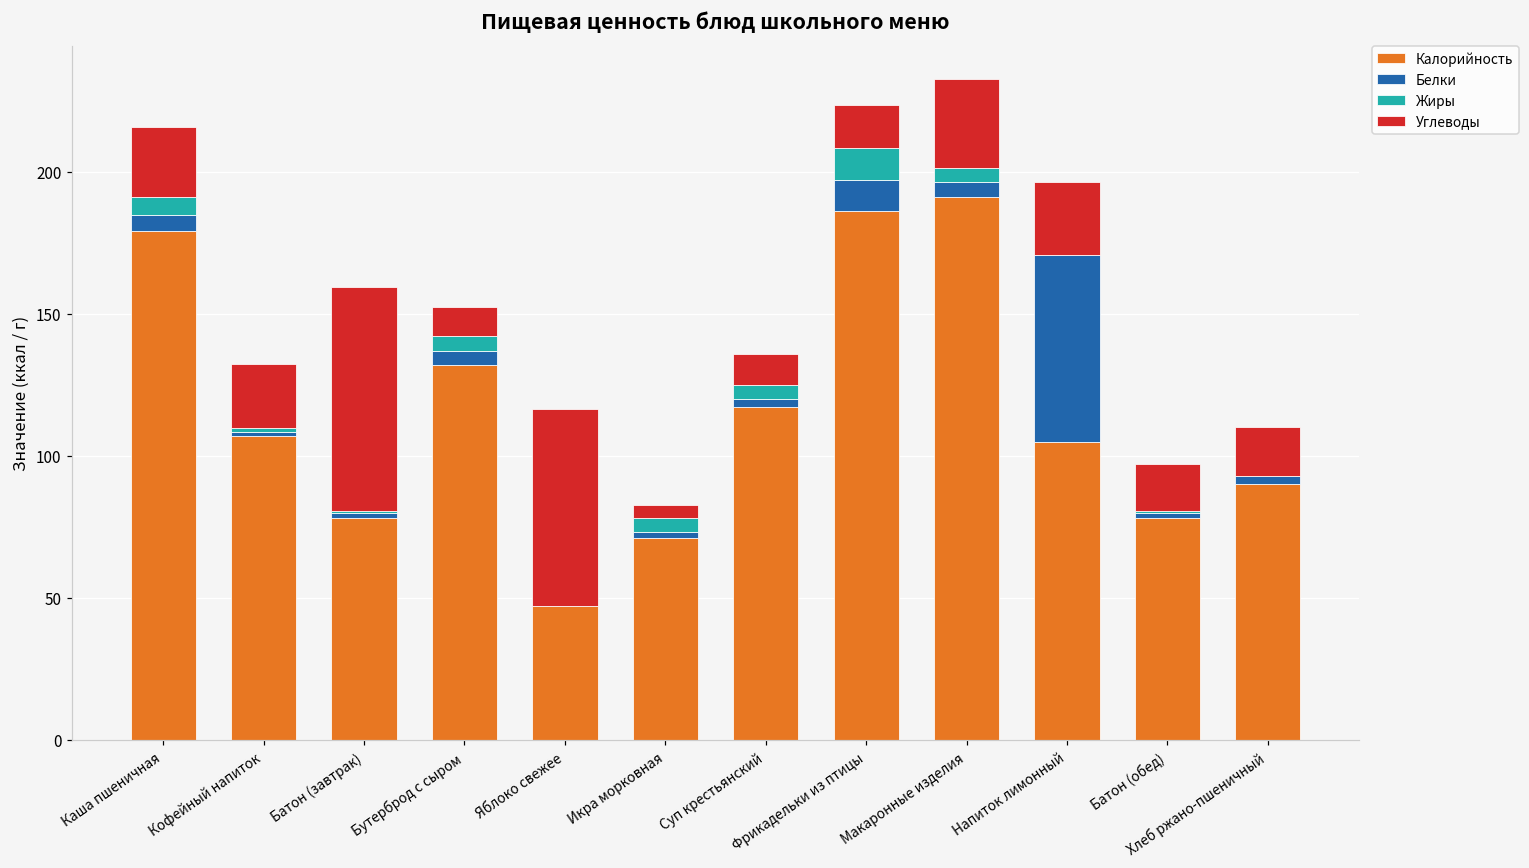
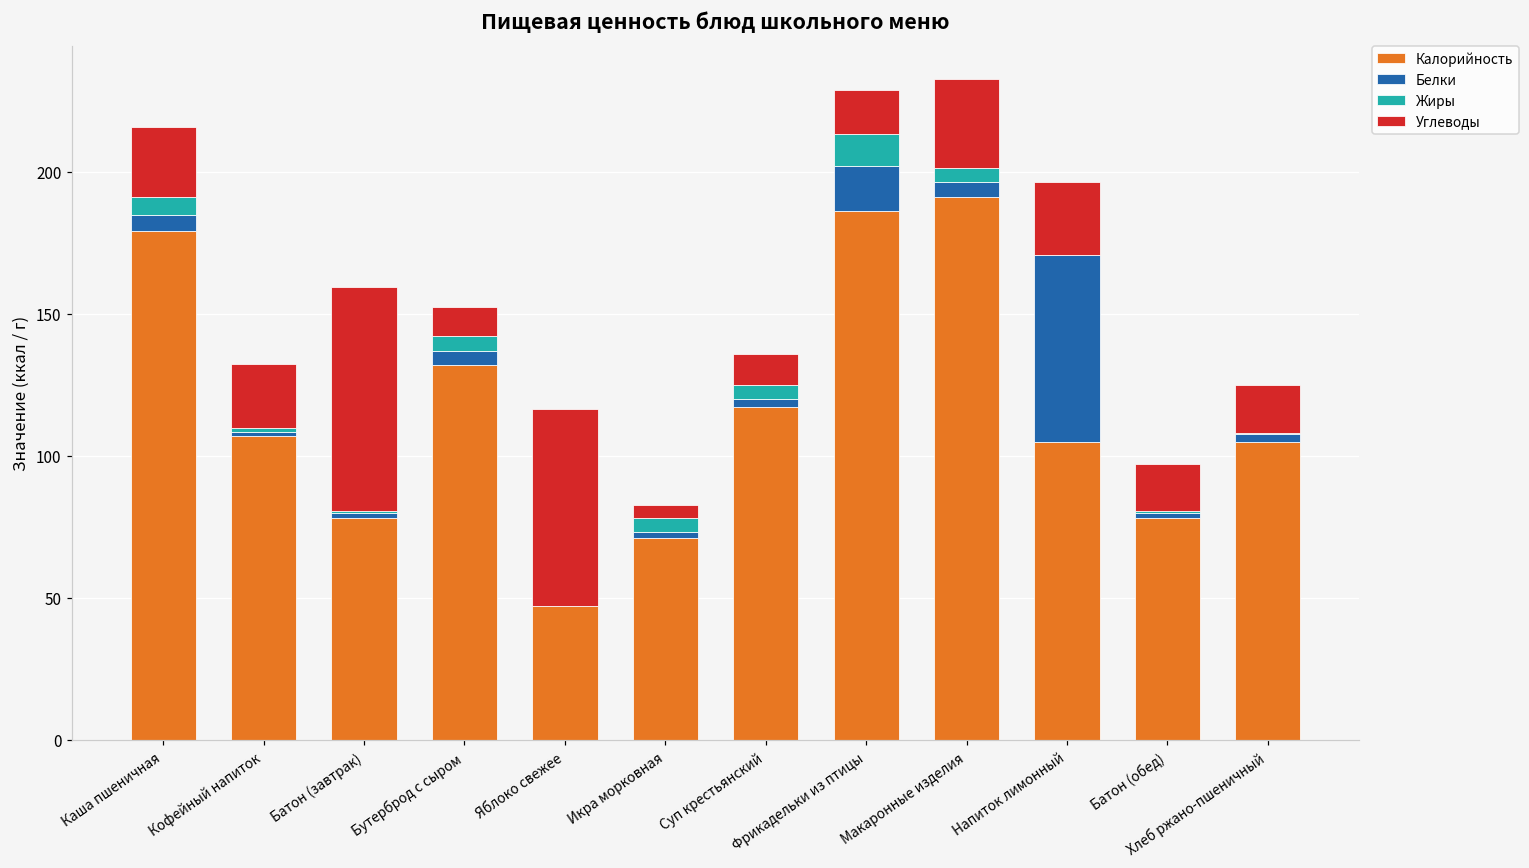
Белки, Фрикадельки из птицы: 11 -> 16
Калорийность, Хлеб ржано-пшеничный: 90 -> 105
